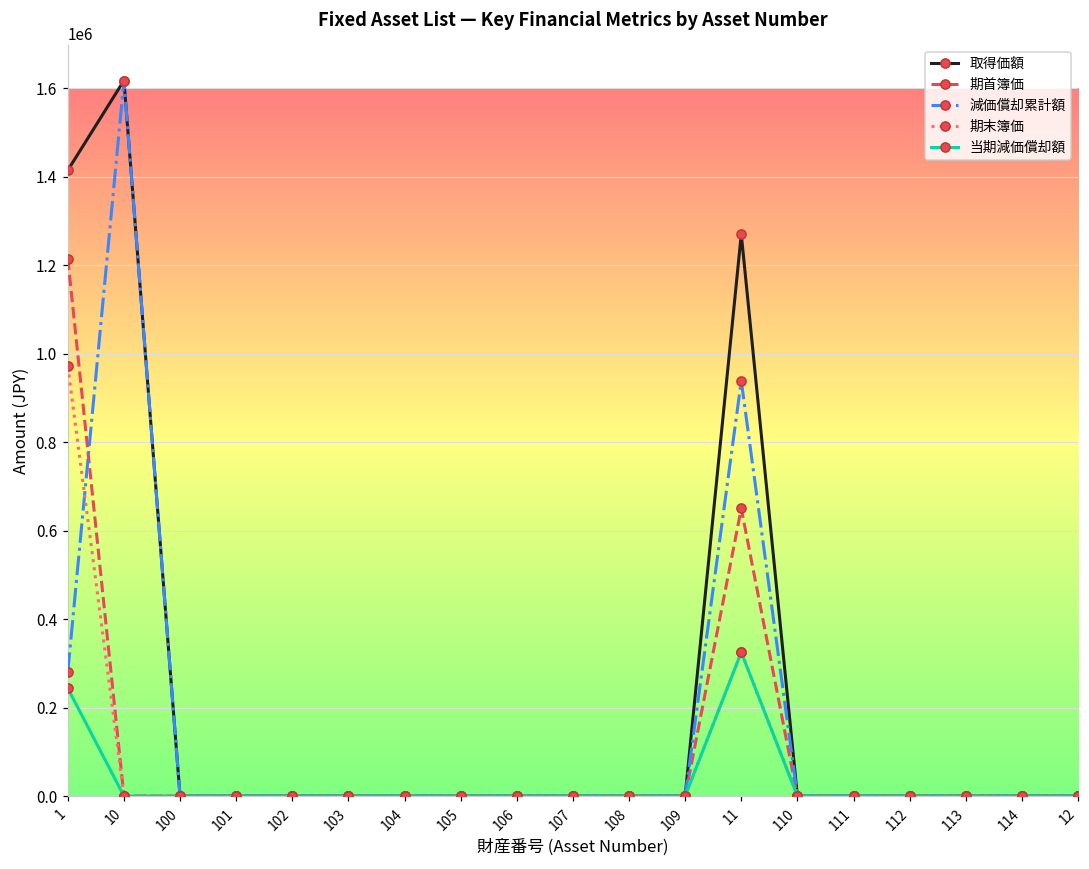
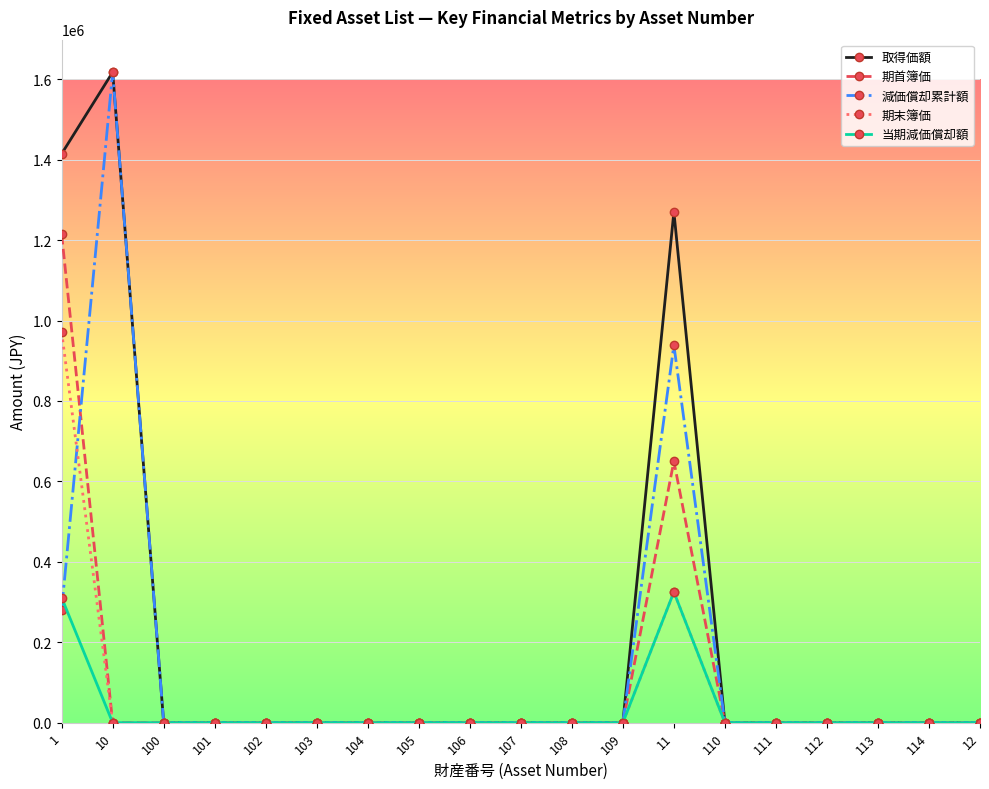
当期減価償却額, 1: 240000 -> 310000
